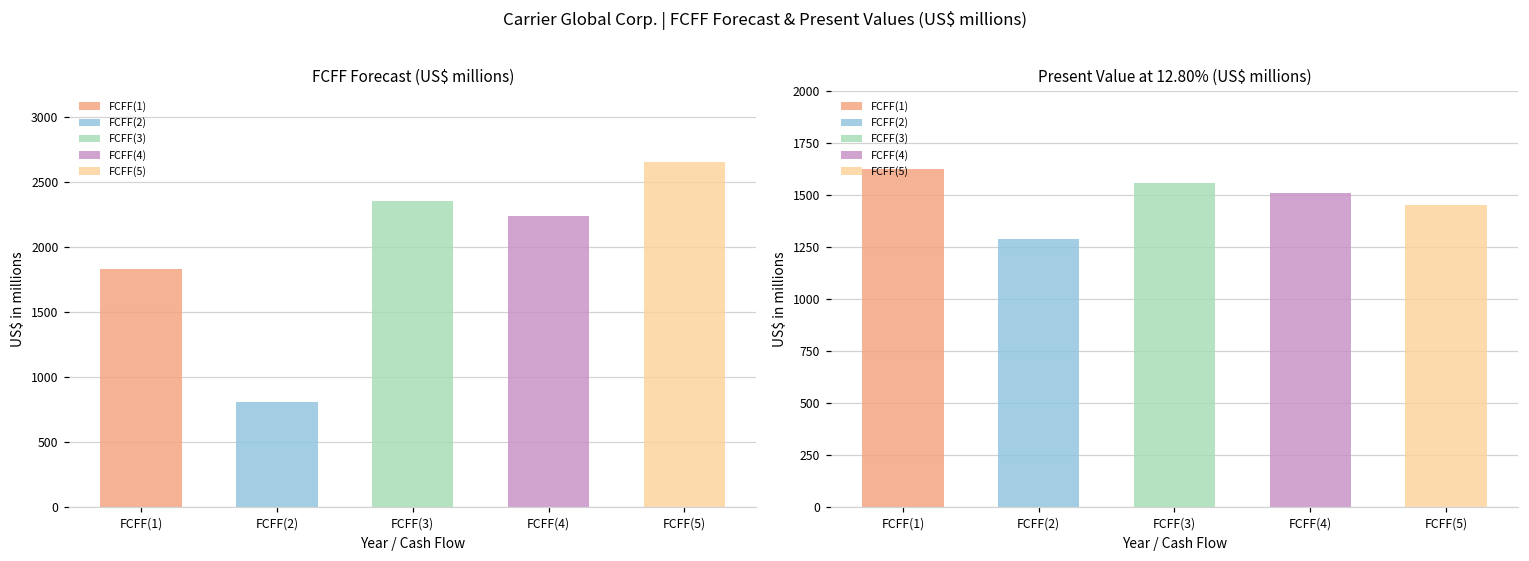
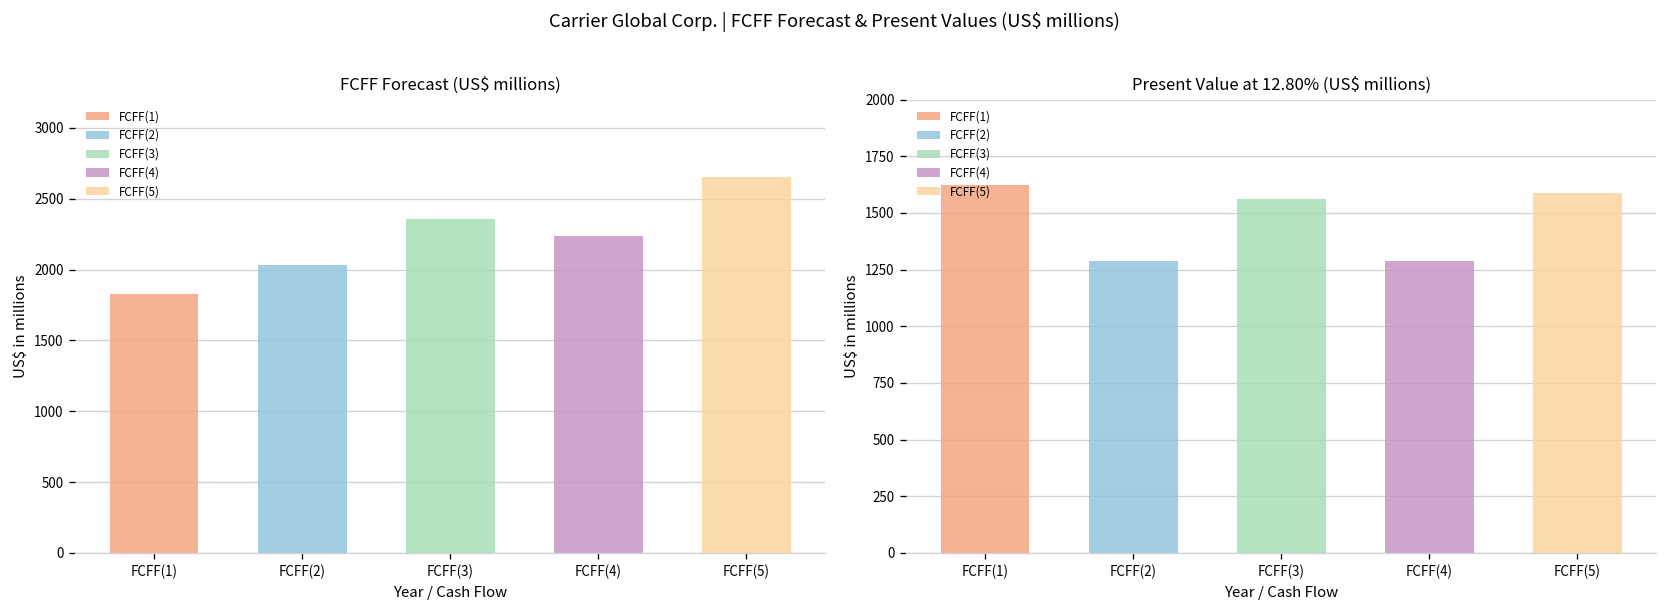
FCFF Forecast (US$ millions), FCFF(2): 810 -> 2030
Present Value at 12.80% (US$ millions), FCFF(4): 1510 -> 1290
Present Value at 12.80% (US$ millions), FCFF(5): 1450 -> 1590
